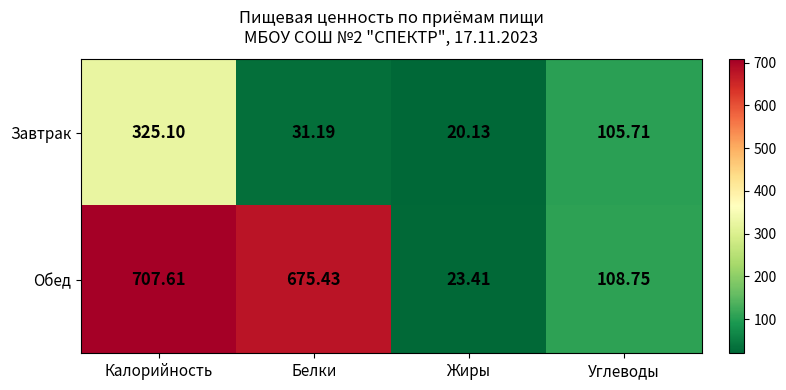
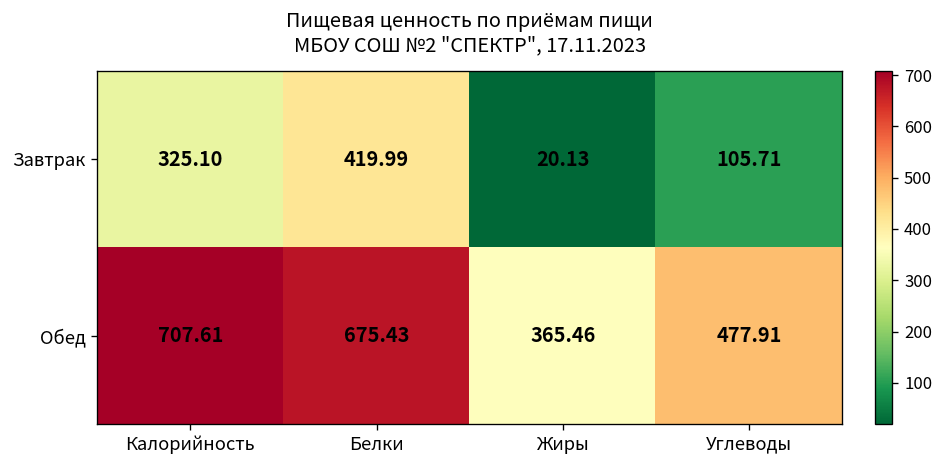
Завтрак, Белки: 31.19 -> 419.99
Обед, Жиры: 23.41 -> 365.46
Обед, Углеводы: 108.75 -> 477.91
